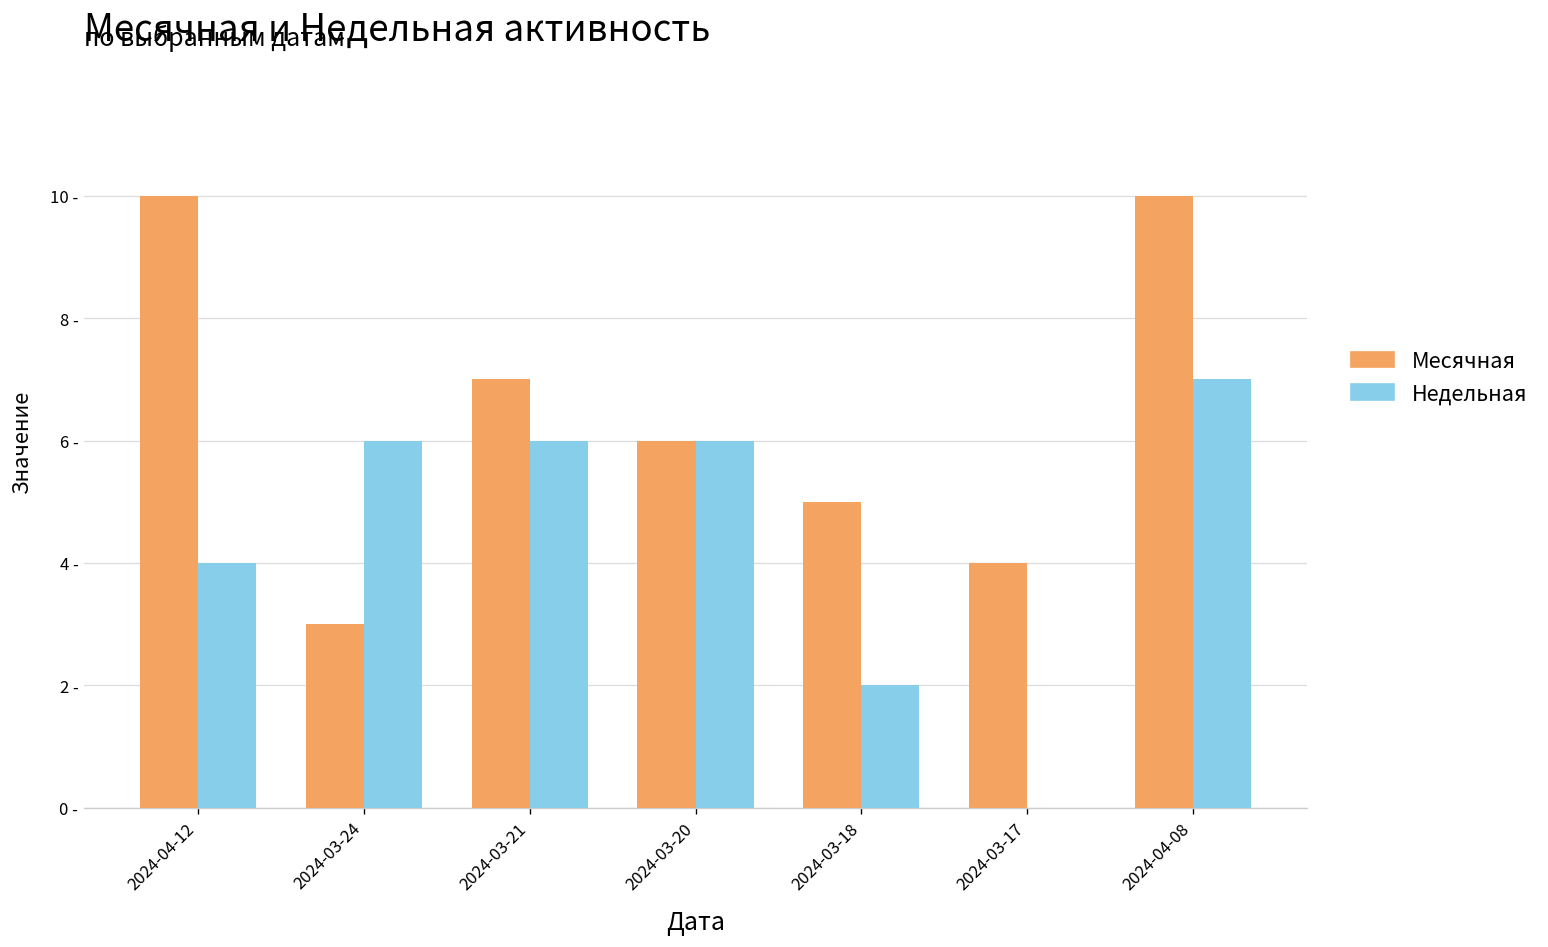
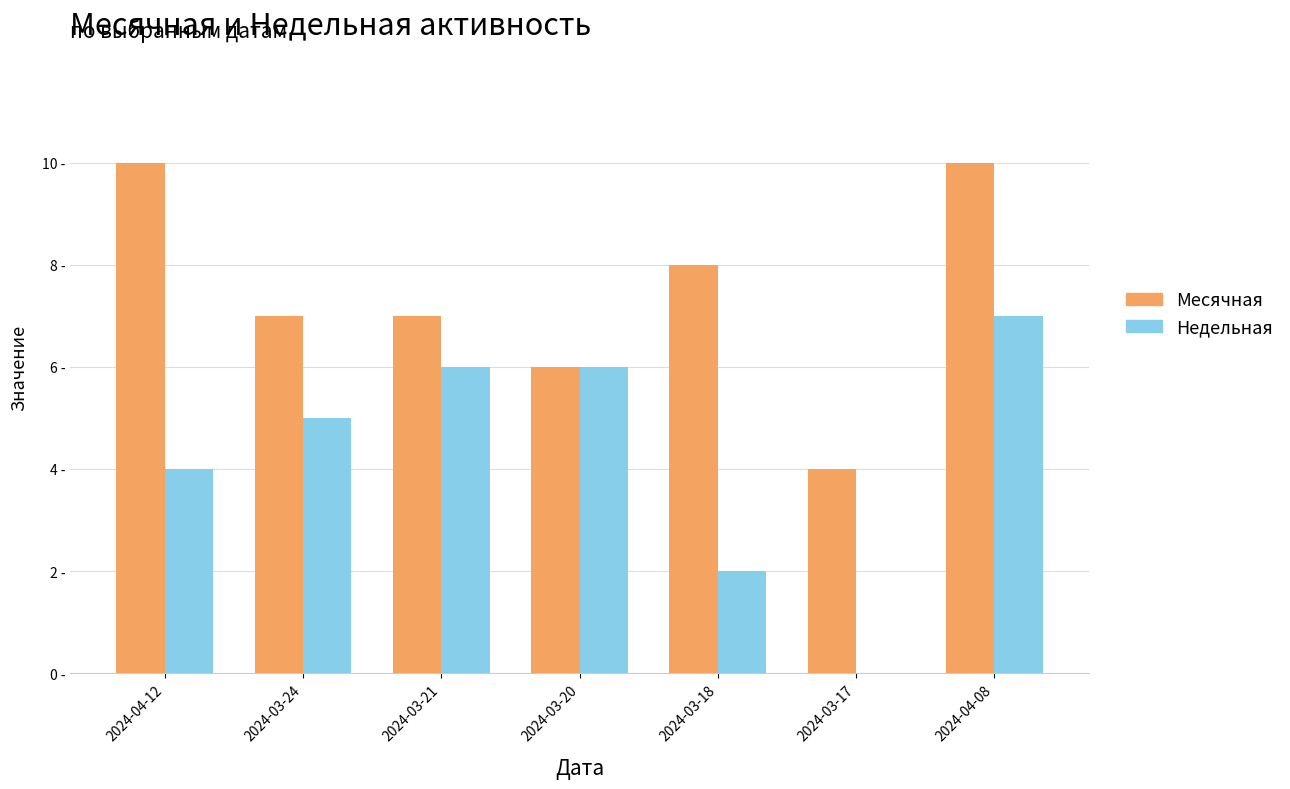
Месячная, 2024-03-24: 3 - -> 7 -
Недельная, 2024-03-24: 6 - -> 5 -
Месячная, 2024-03-18: 5 - -> 8 -
